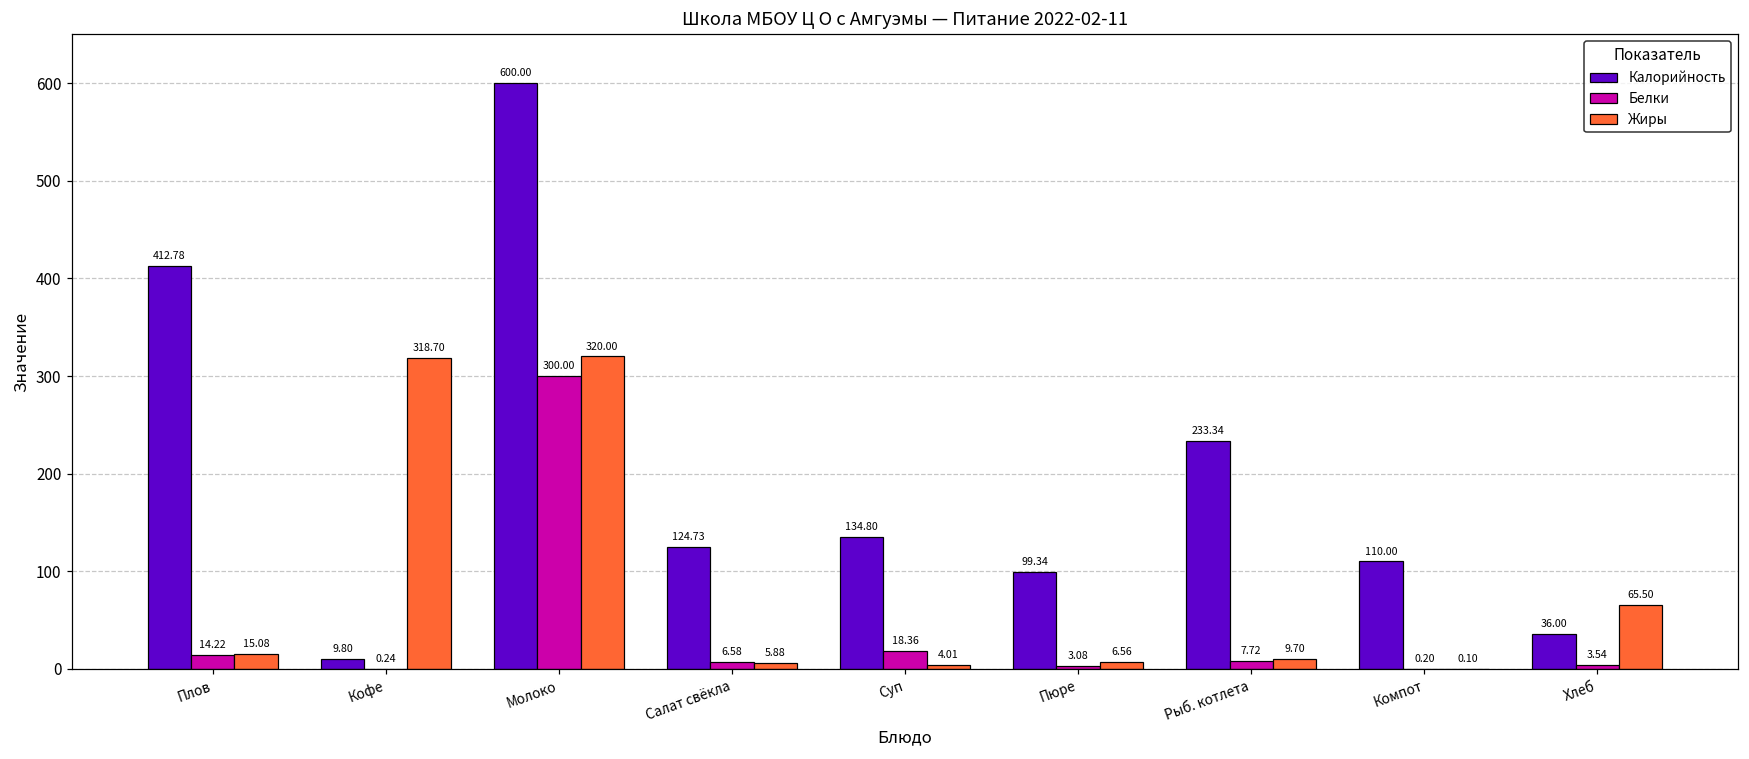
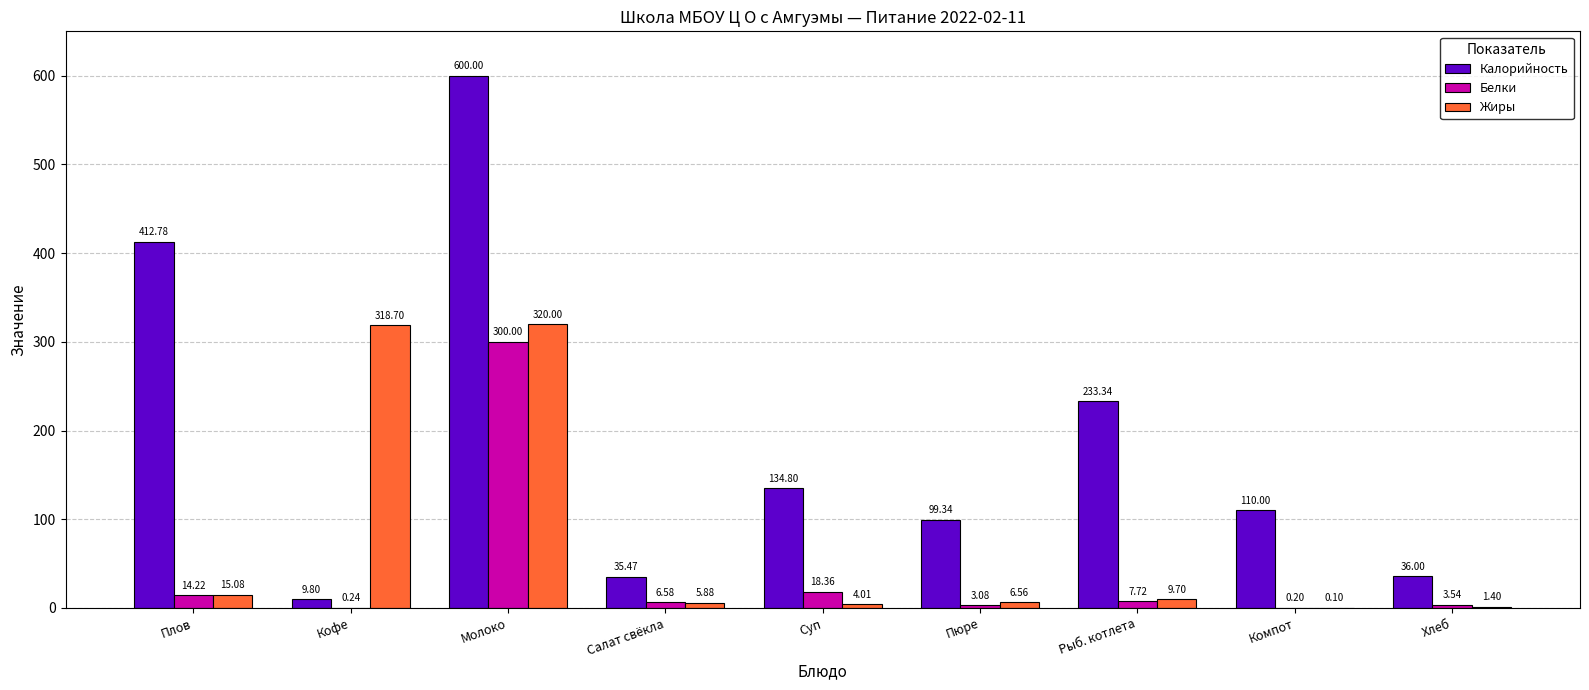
Калорийность, Салат свёкла: 124.73 -> 35.47
Жиры, Хлеб: 65.50 -> 1.40
